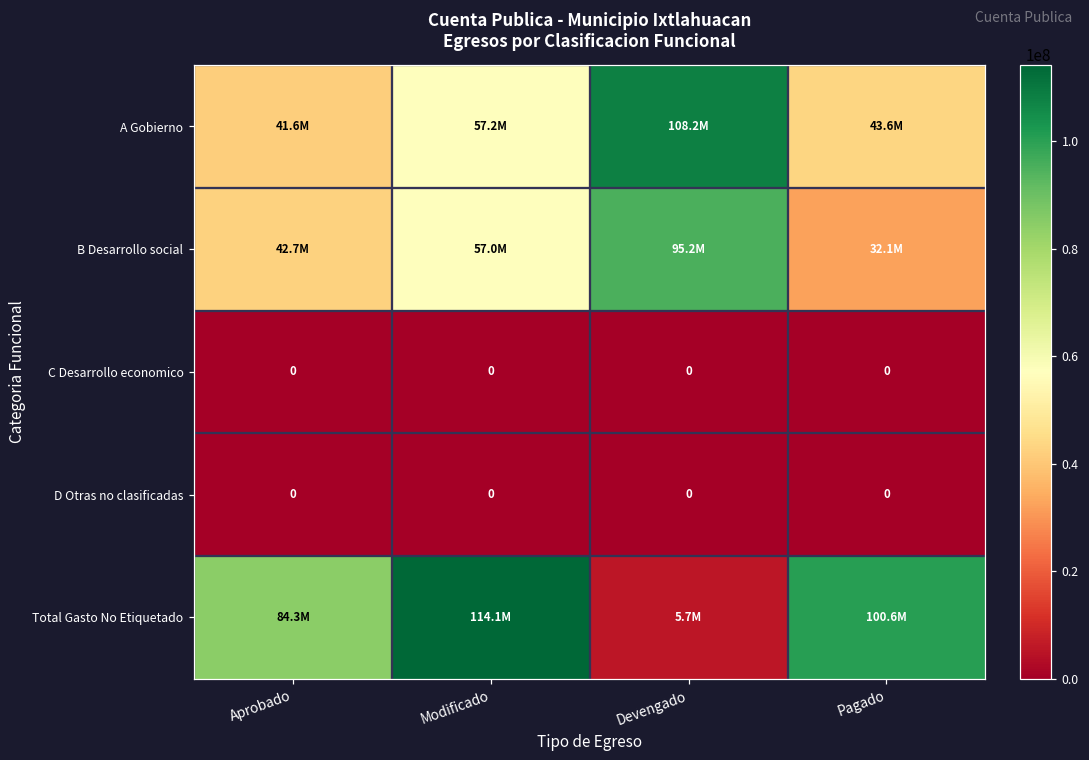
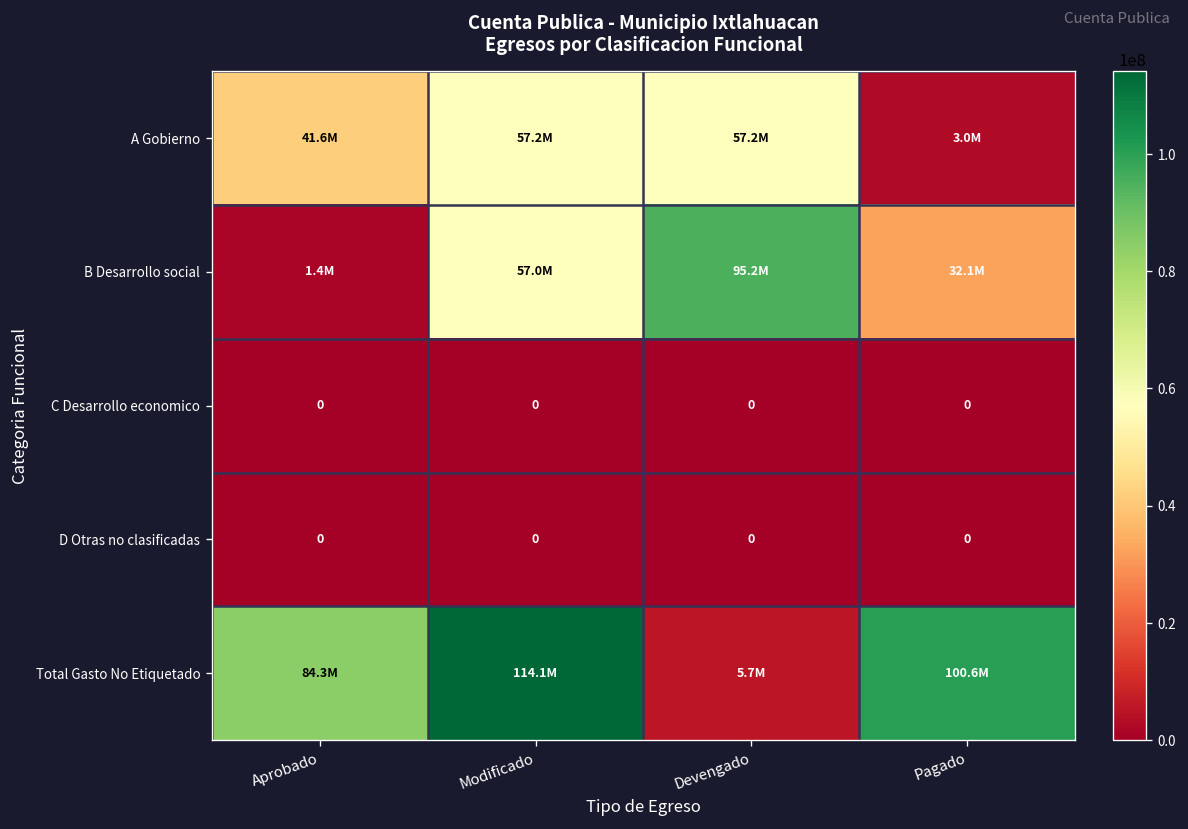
A Gobierno, Devengado: 108.2M -> 57.2M
A Gobierno, Pagado: 43.6M -> 3.0M
B Desarrollo social, Aprobado: 42.7M -> 1.4M
